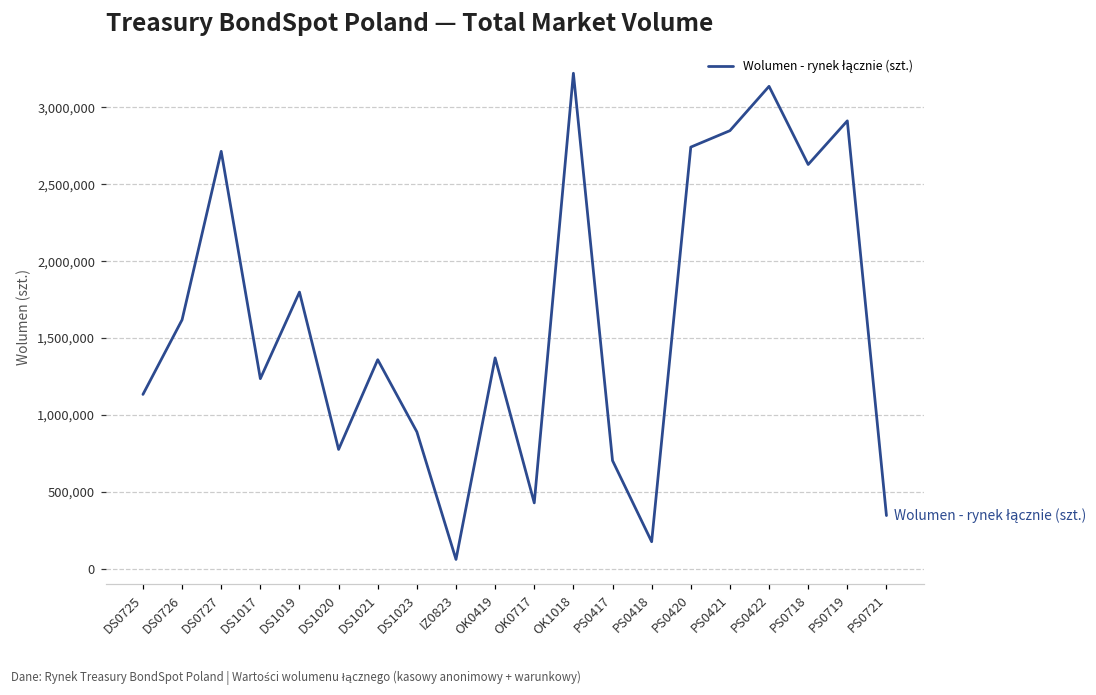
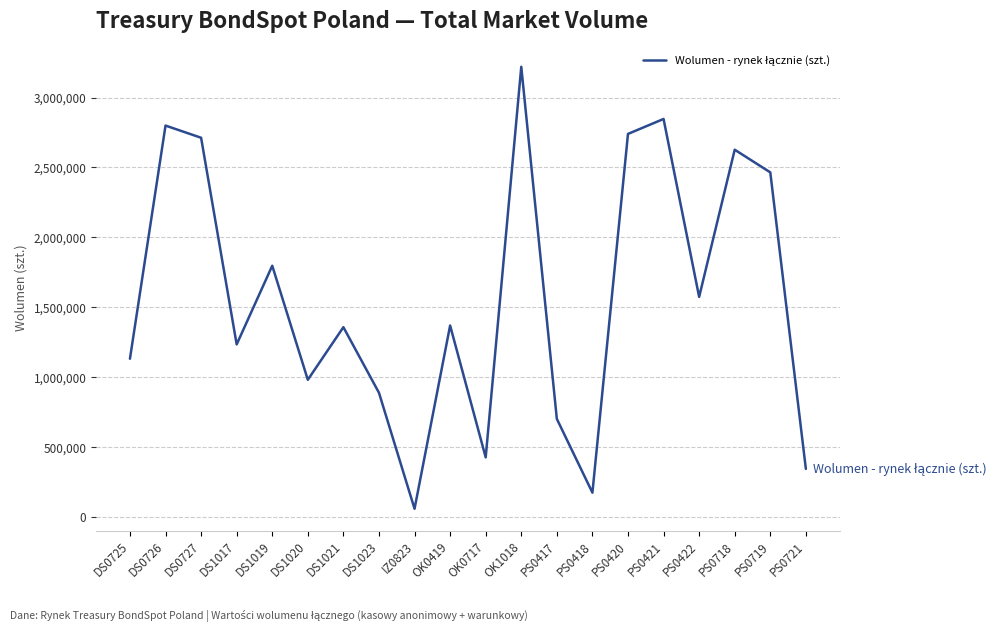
DS0726: 1,620,000 -> 2,800,000
DS1020: 780,000 -> 980,000
PS0422: 3,140,000 -> 1,570,000
PS0719: 2,910,000 -> 2,470,000
